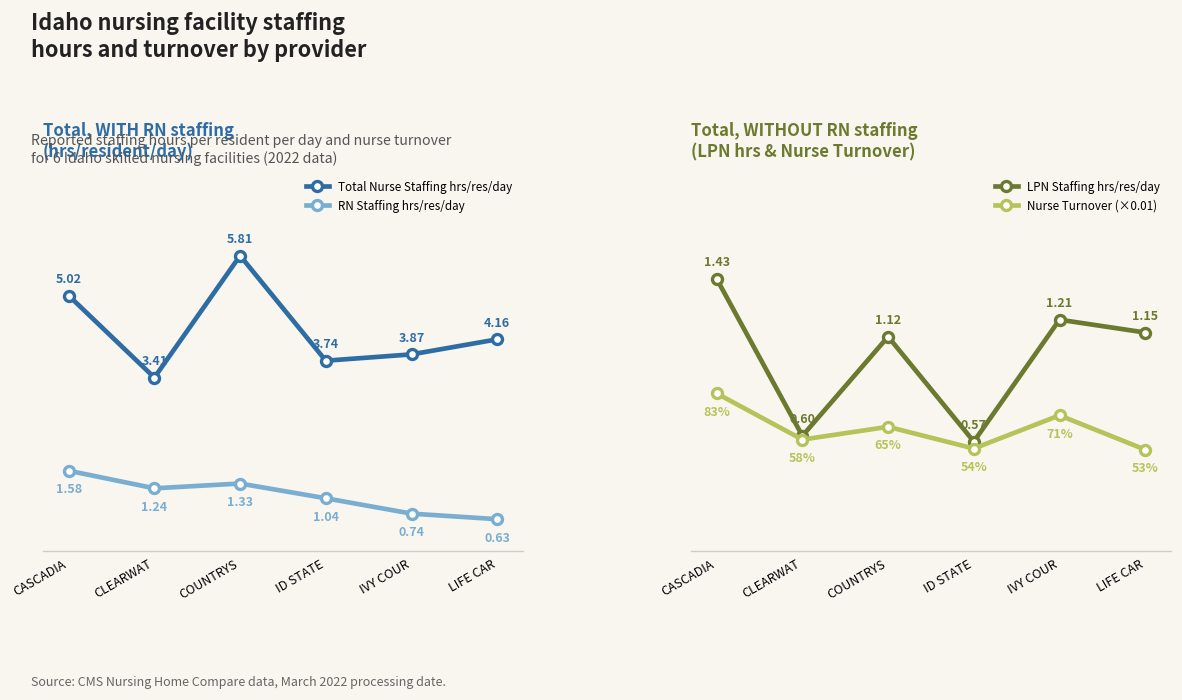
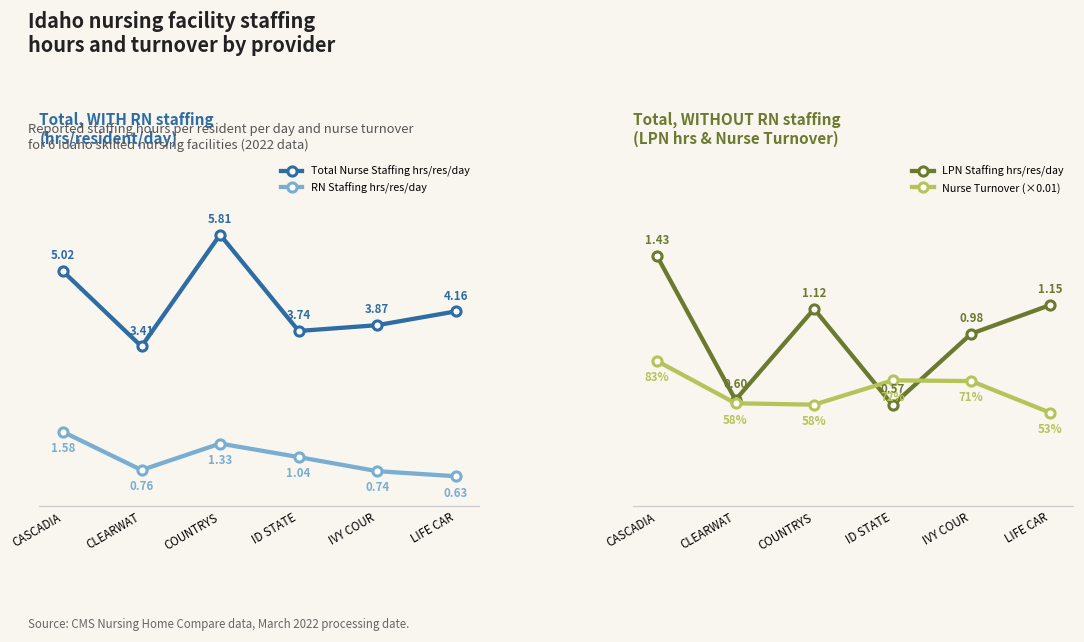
Total, WITH RN staffing (hrs/resident/day), RN Staffing hrs/res/day, CLEARWAT: 1.24 -> 0.76
Total, WITHOUT RN staffing (LPN hrs & Nurse Turnover), Nurse Turnover (×0.01), COUNTRYS: 65% -> 58%
Total, WITHOUT RN staffing (LPN hrs & Nurse Turnover), Nurse Turnover (×0.01), ID STATE: 54% -> 72%
Total, WITHOUT RN staffing (LPN hrs & Nurse Turnover), LPN Staffing hrs/res/day, IVY COUR: 1.21 -> 0.98
